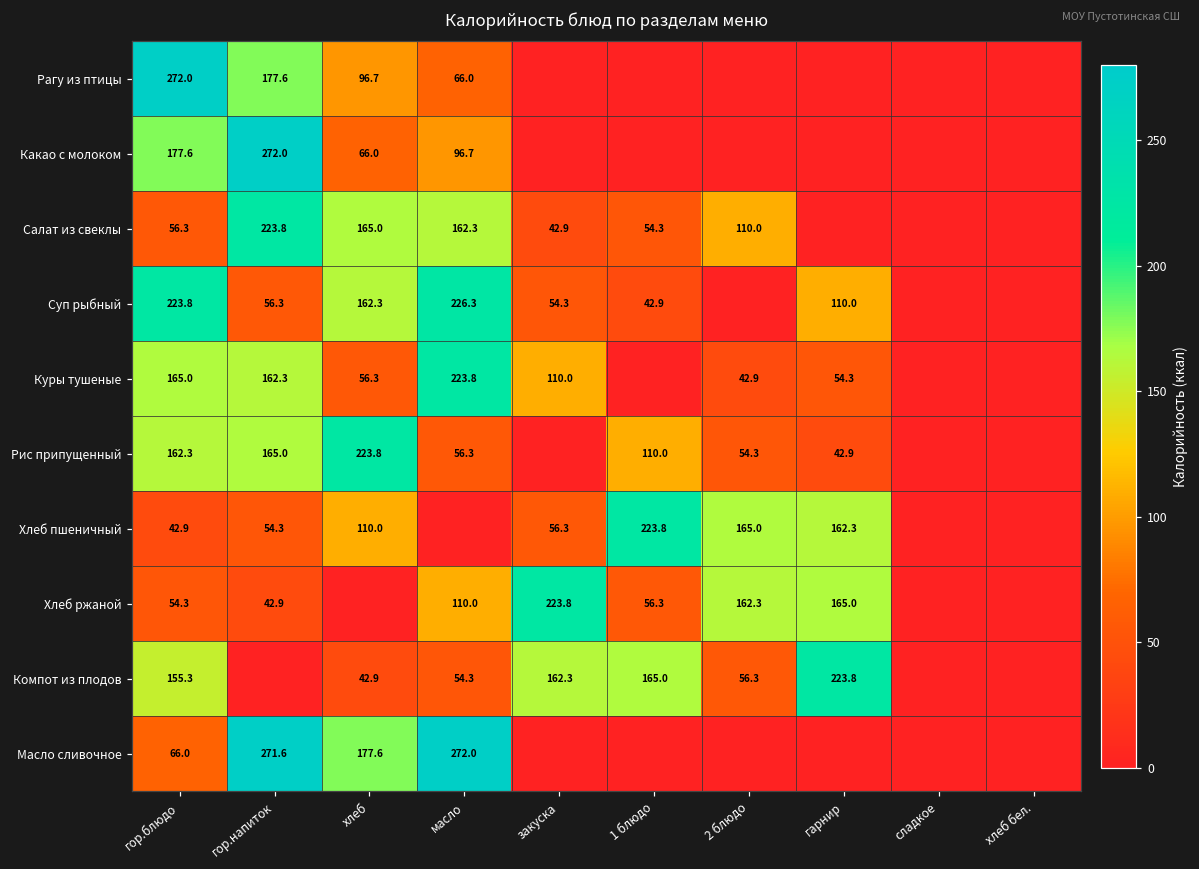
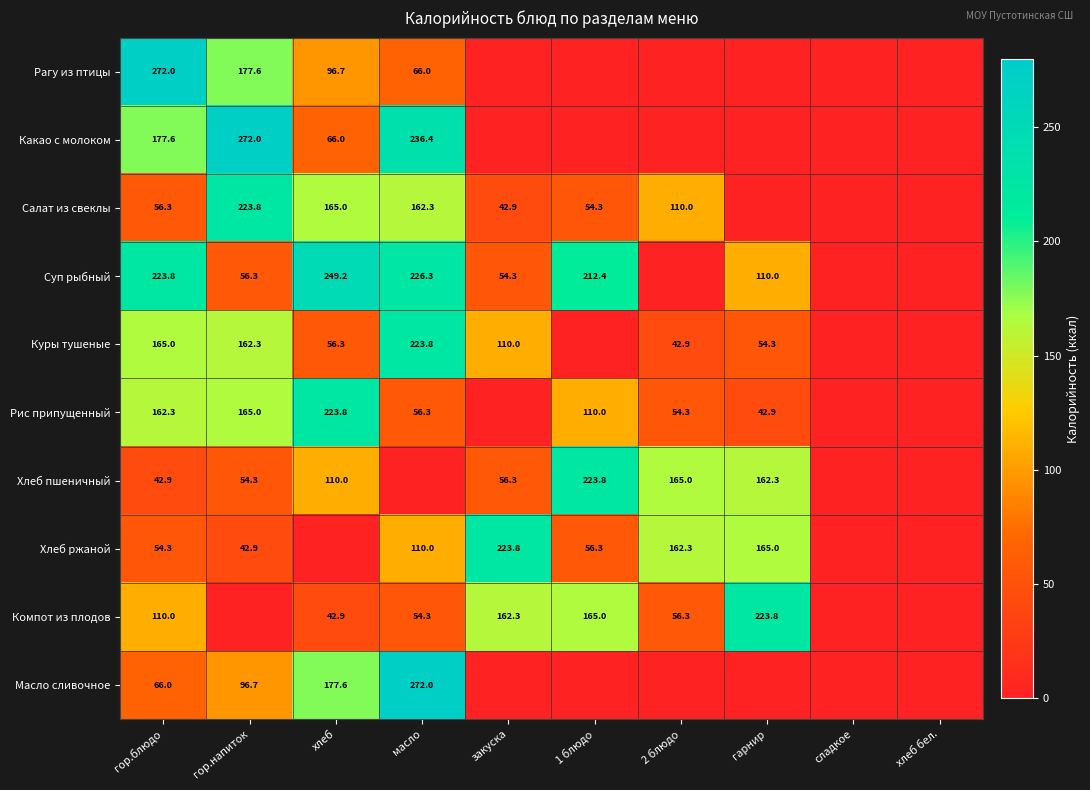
Какао с молоком, масло: 96.7 -> 236.4
Суп рыбный, хлеб: 162.3 -> 249.2
Суп рыбный, 1 блюдо: 42.9 -> 212.4
Компот из плодов, гор.блюдо: 155.3 -> 110.0
Масло сливочное, гор.напиток: 271.6 -> 96.7
